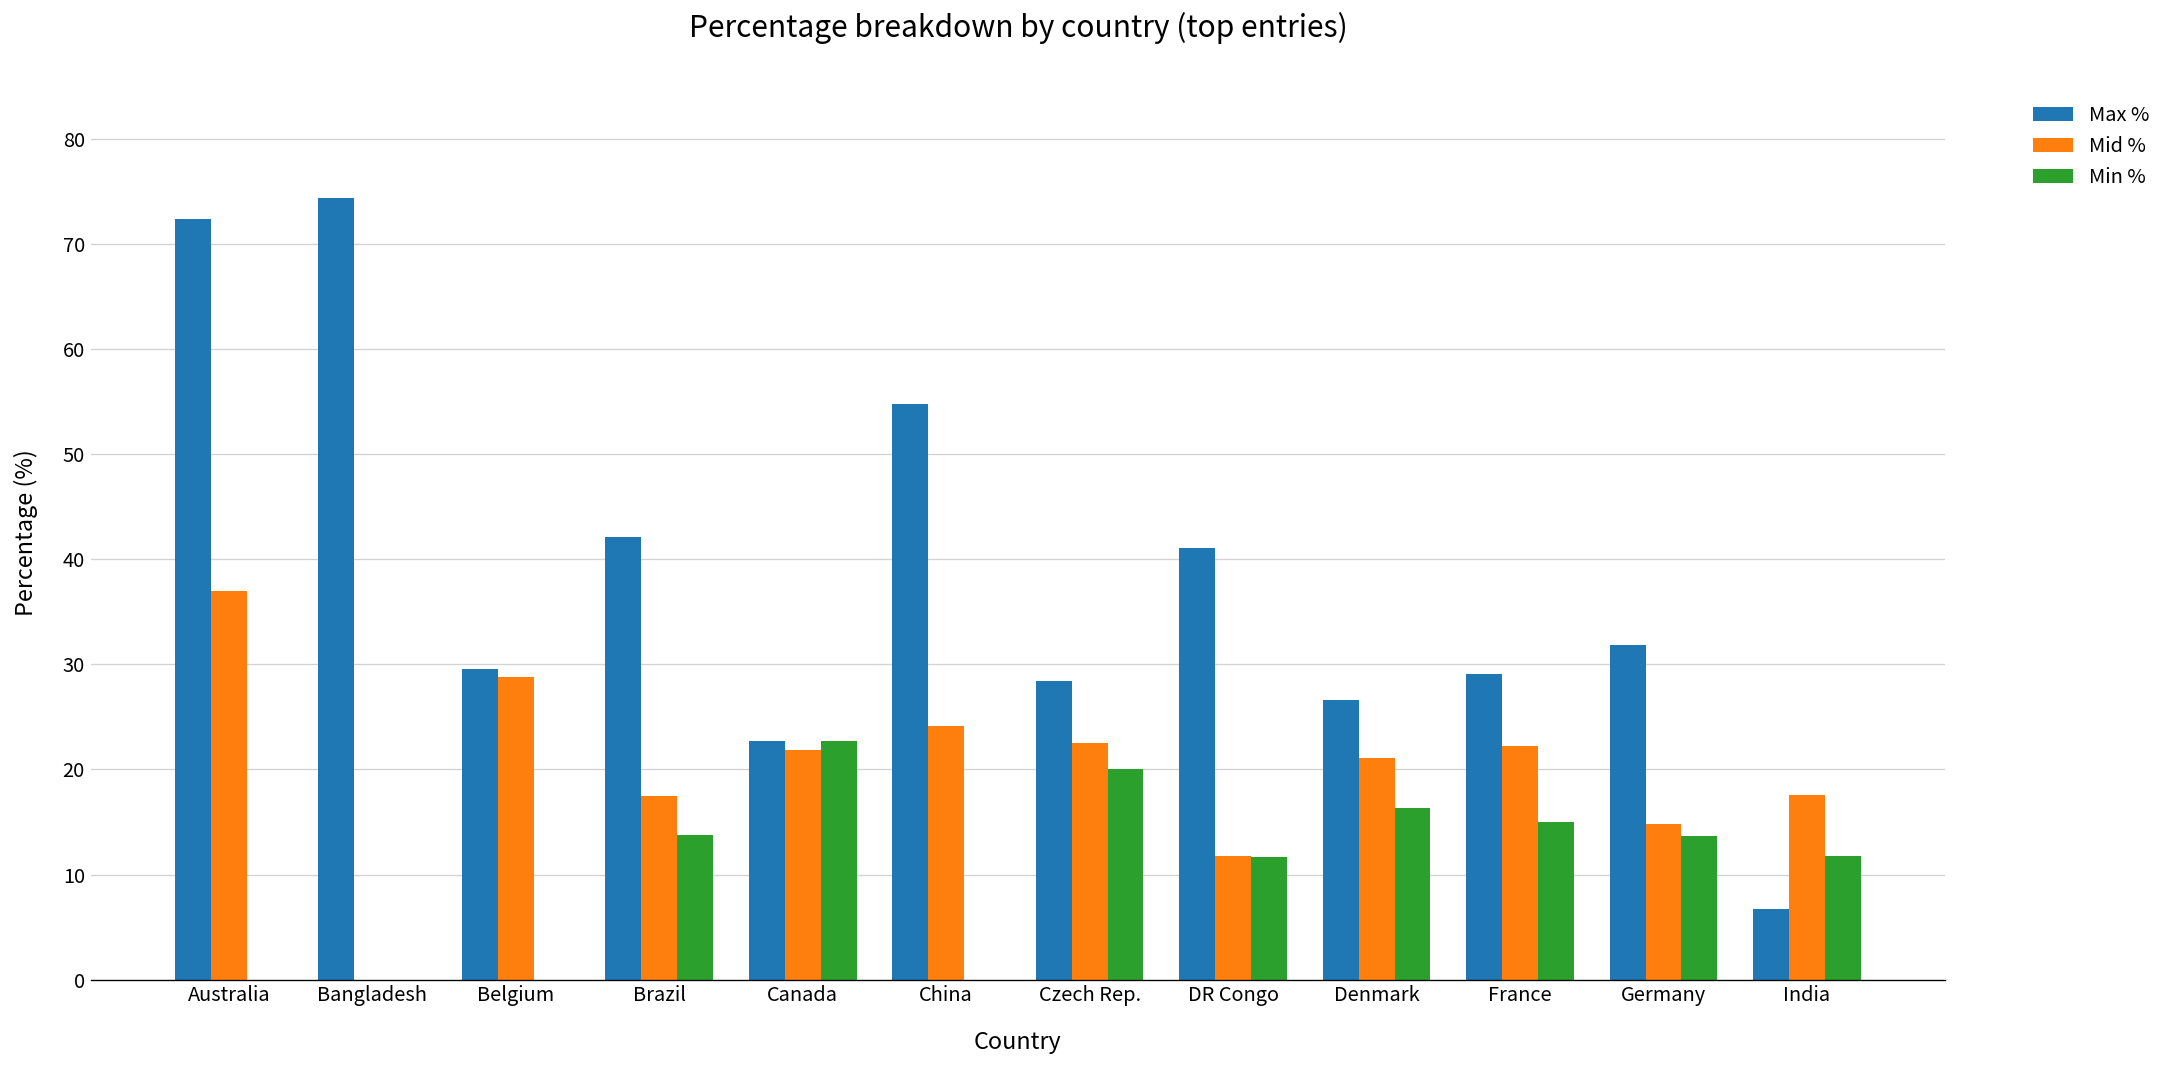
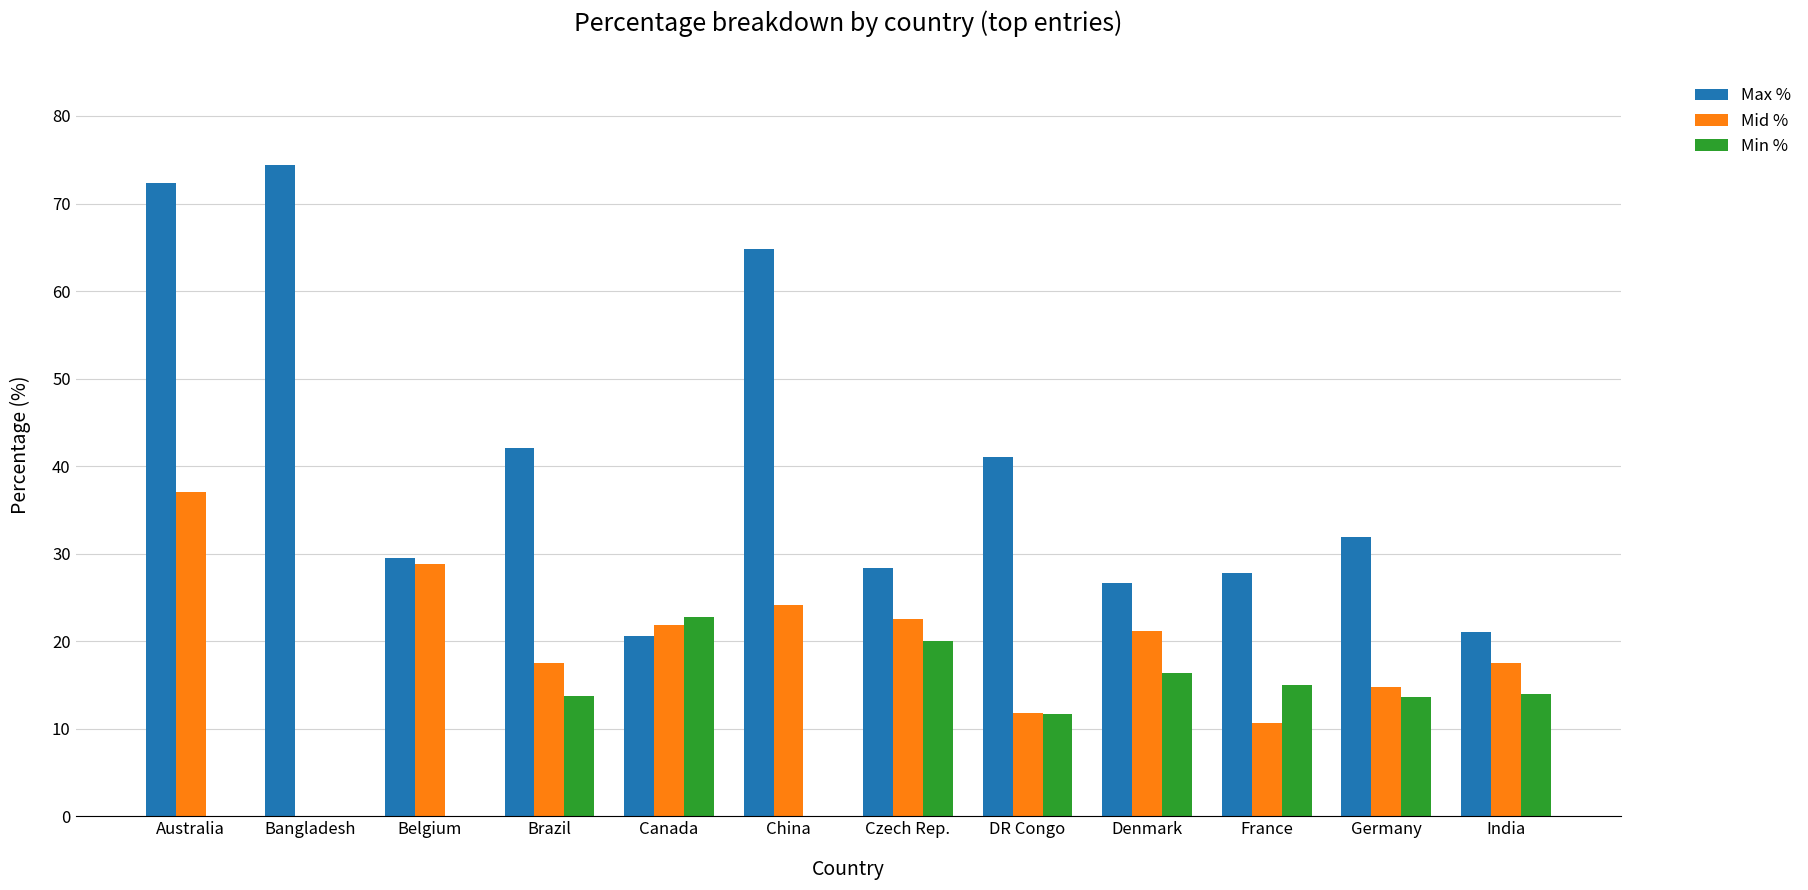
Max %, Canada: 23 -> 21
Max %, China: 55 -> 65
Max %, France: 29 -> 28
Mid %, France: 22 -> 11
Max %, India: 7 -> 21
Min %, India: 12 -> 14
